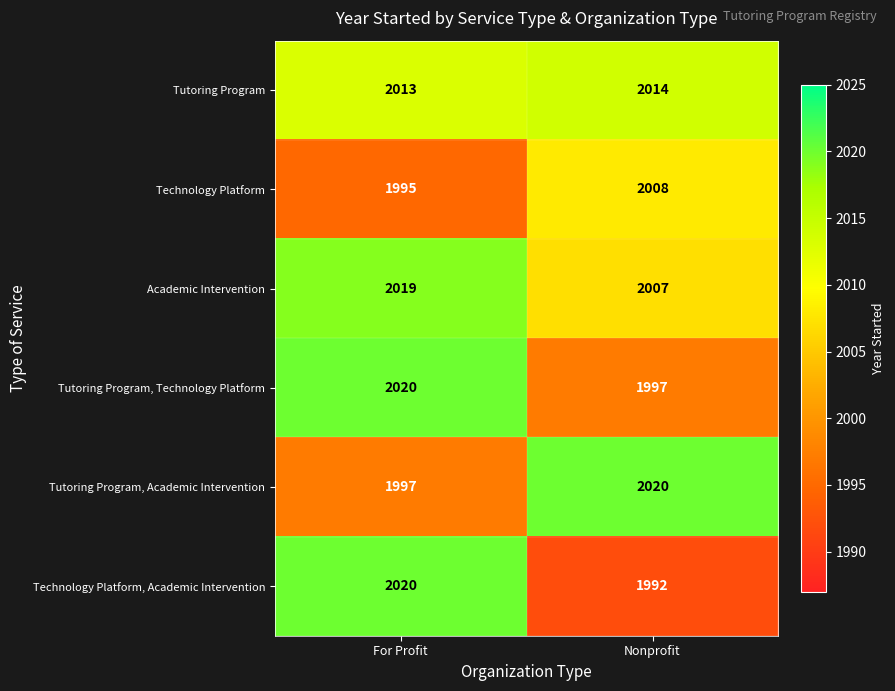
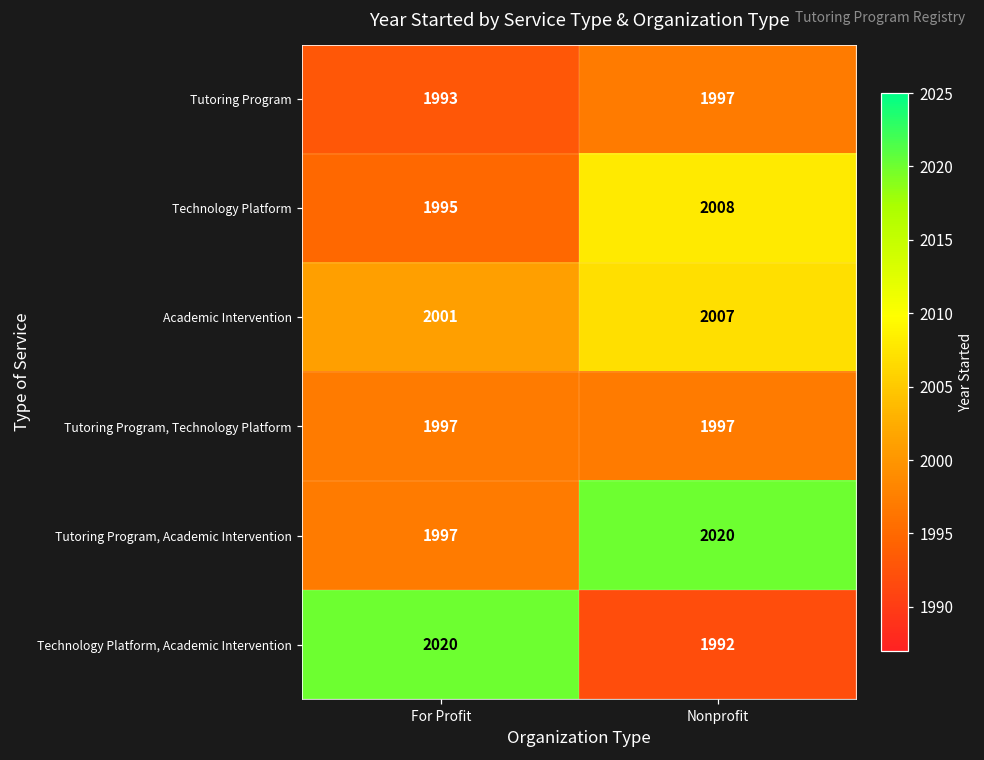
Tutoring Program, For Profit: 2013 -> 1993
Tutoring Program, Nonprofit: 2014 -> 1997
Academic Intervention, For Profit: 2019 -> 2001
Tutoring Program, Technology Platform, For Profit: 2020 -> 1997
